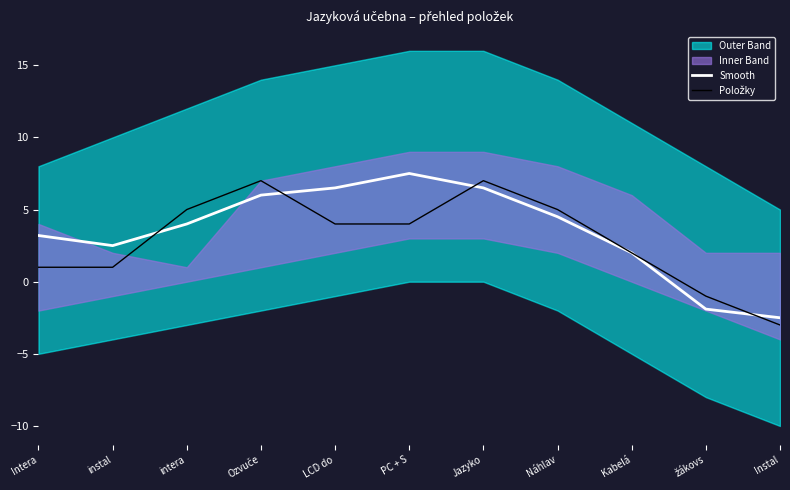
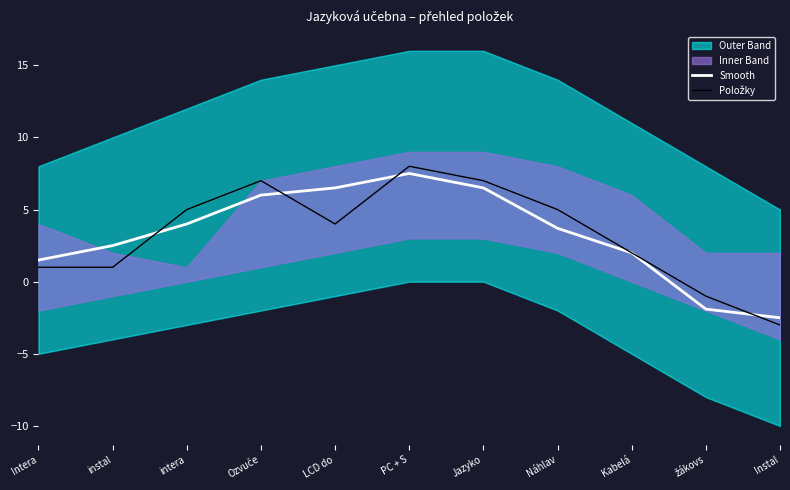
Smooth, Intera: 3.2 -> 1.5
Položky, PC + S: 4 -> 8
Smooth, Náhlav: 4.5 -> 3.7
